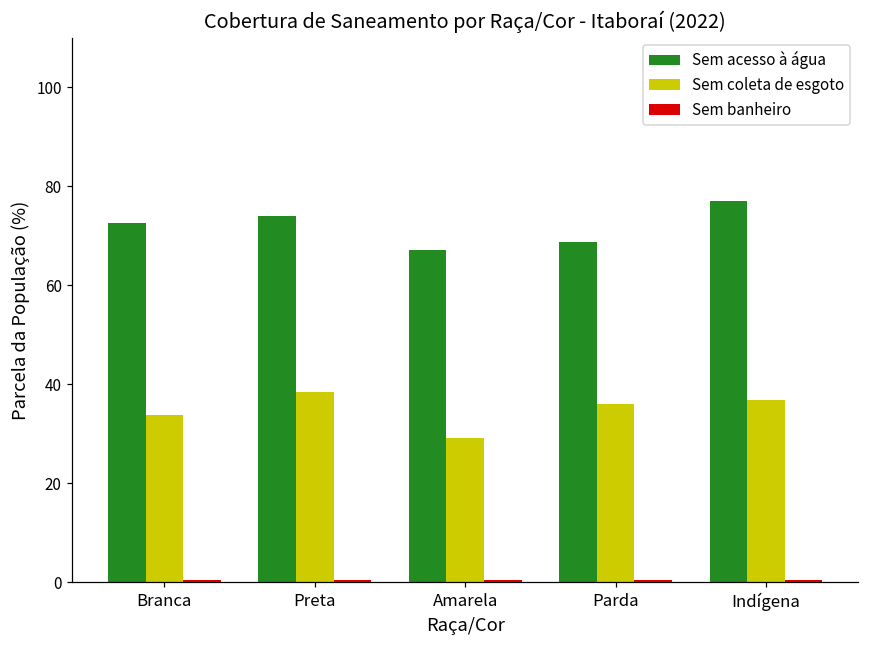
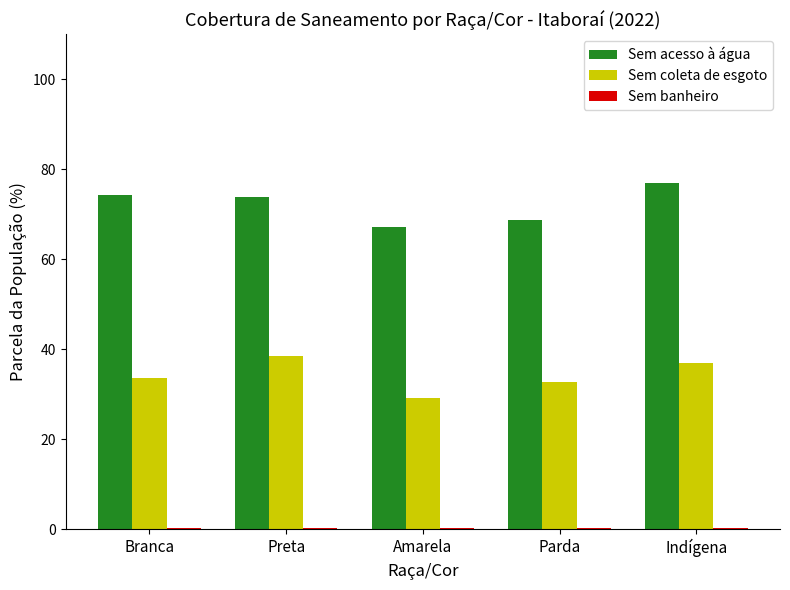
Sem acesso à água, Branca: 73 -> 74
Sem coleta de esgoto, Parda: 36 -> 33
